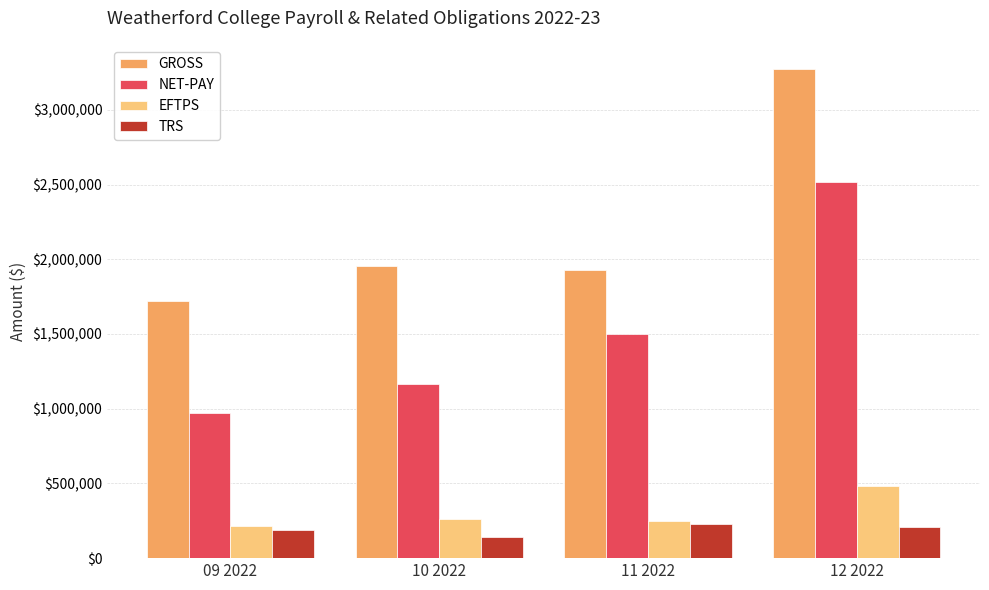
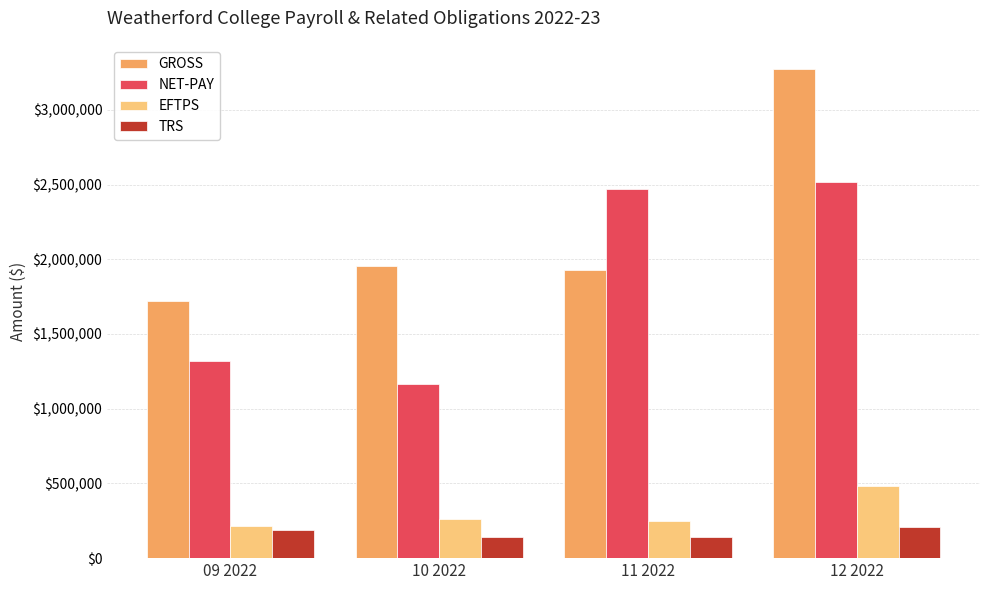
NET-PAY, 09 2022: $970,000 -> $1,320,000
NET-PAY, 11 2022: $1,500,000 -> $2,470,000
TRS, 11 2022: $230,000 -> $140,000
